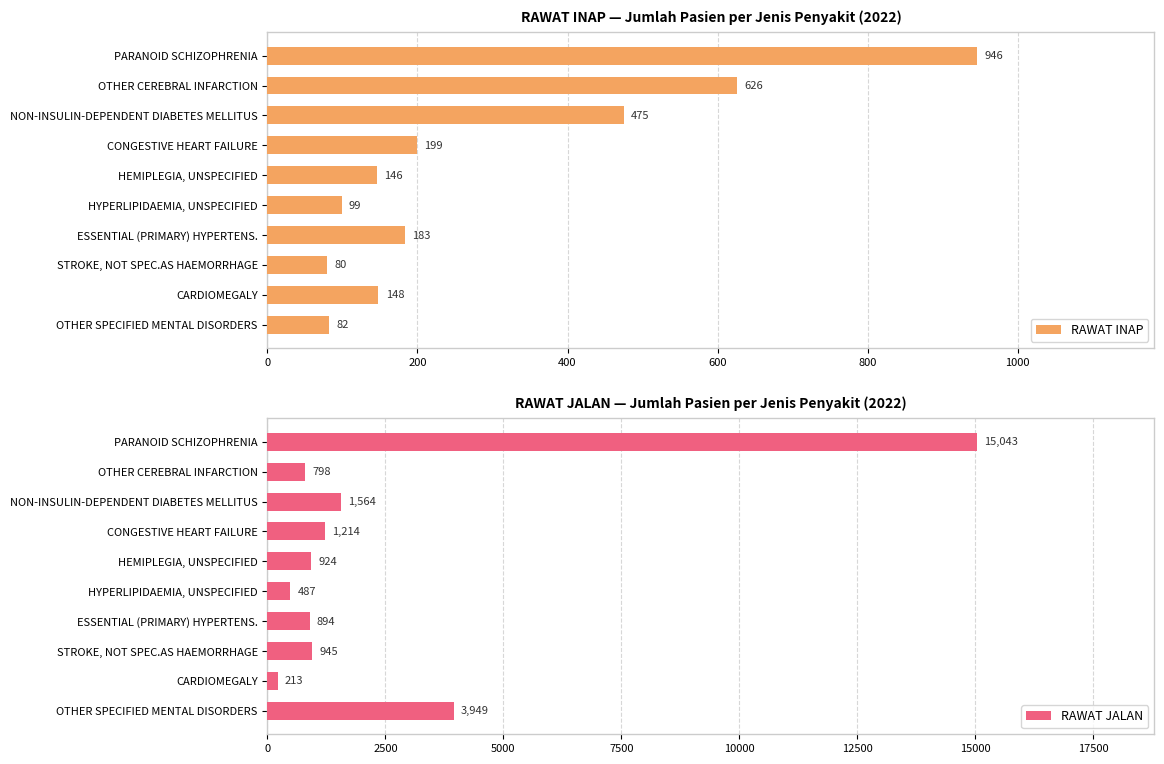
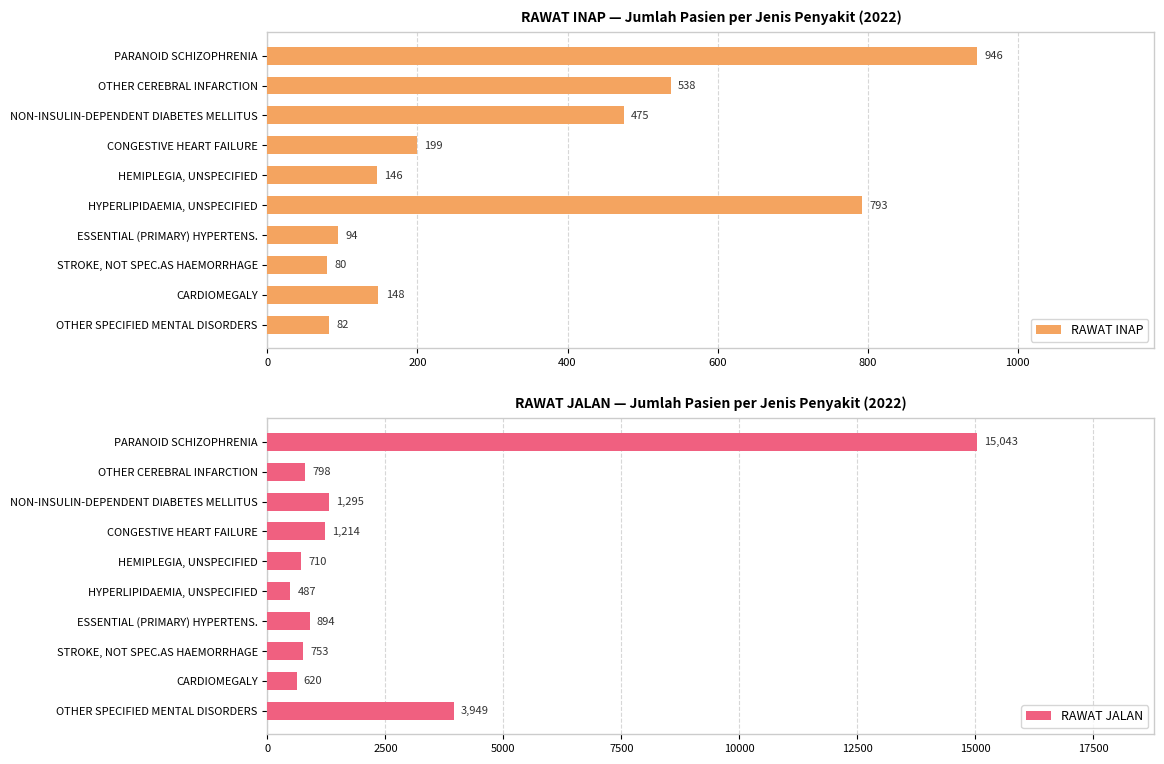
RAWAT INAP — Jumlah Pasien per Jenis Penyakit (2022), OTHER CEREBRAL INFARCTION: 626 -> 538
RAWAT INAP — Jumlah Pasien per Jenis Penyakit (2022), HYPERLIPIDAEMIA, UNSPECIFIED: 99 -> 793
RAWAT INAP — Jumlah Pasien per Jenis Penyakit (2022), ESSENTIAL (PRIMARY) HYPERTENS.: 183 -> 94
RAWAT JALAN — Jumlah Pasien per Jenis Penyakit (2022), NON-INSULIN-DEPENDENT DIABETES MELLITUS: 1,564 -> 1,295
RAWAT JALAN — Jumlah Pasien per Jenis Penyakit (2022), HEMIPLEGIA, UNSPECIFIED: 924 -> 710
RAWAT JALAN — Jumlah Pasien per Jenis Penyakit (2022), STROKE, NOT SPEC.AS HAEMORRHAGE: 945 -> 753
RAWAT JALAN — Jumlah Pasien per Jenis Penyakit (2022), CARDIOMEGALY: 213 -> 620
